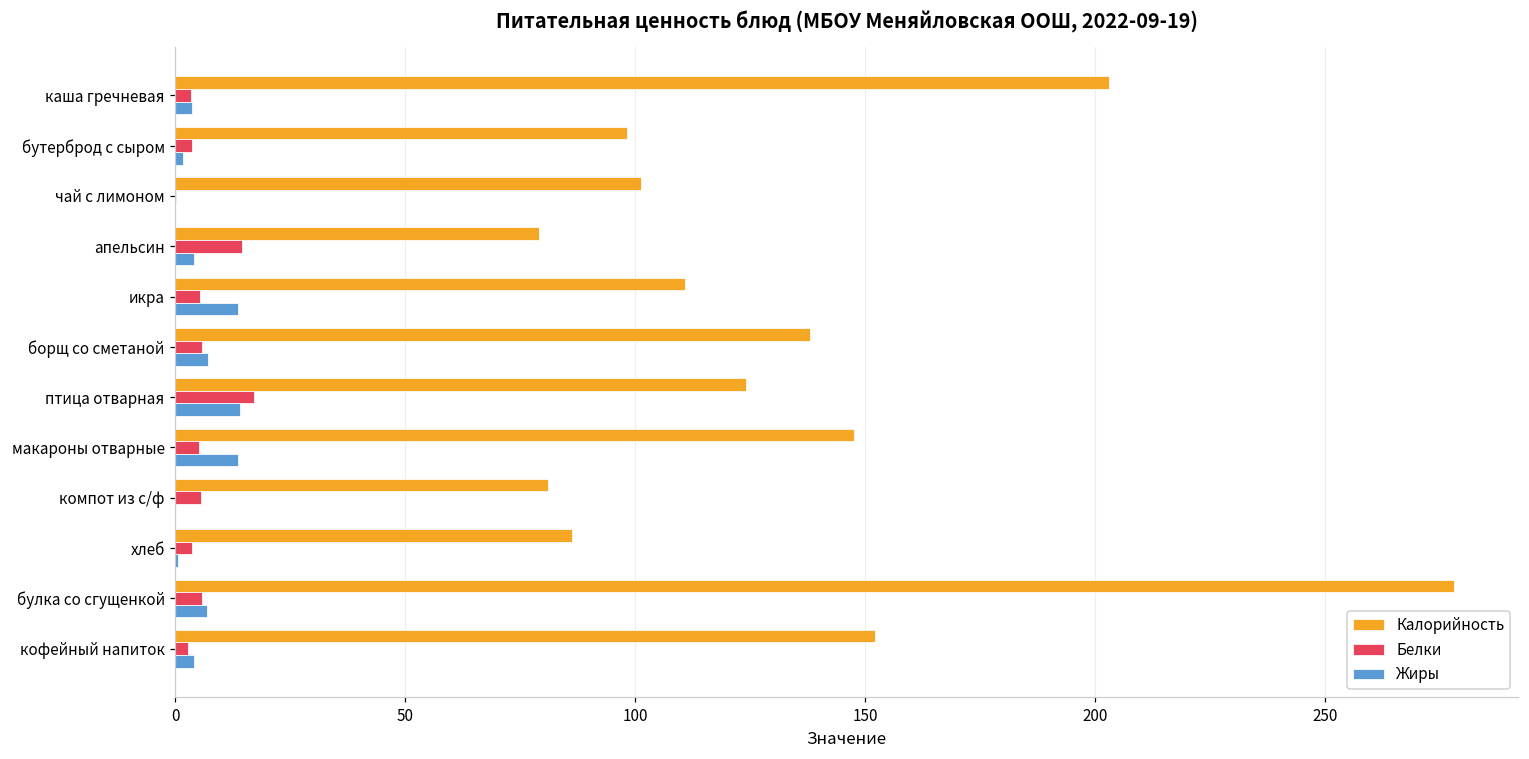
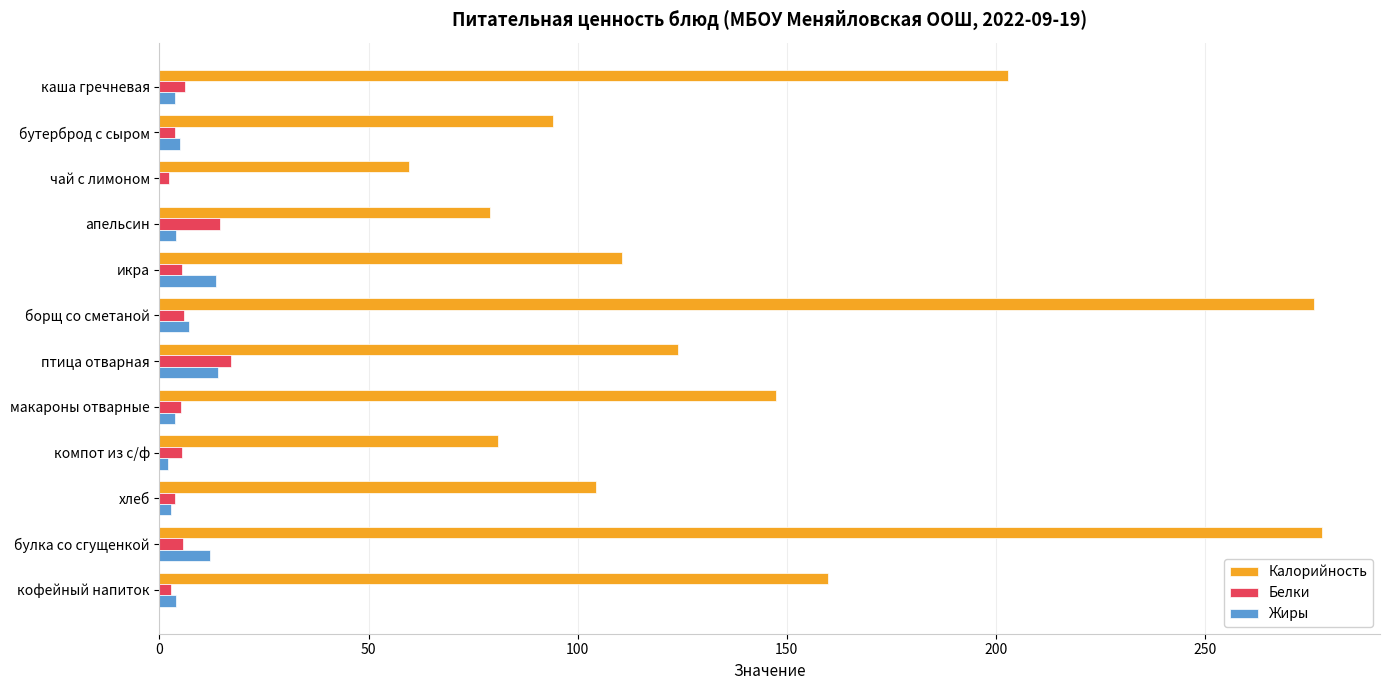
Белки, каша гречневая: 3 -> 6
Калорийность, бутерброд с сыром: 98 -> 94
Жиры, бутерброд с сыром: 2 -> 5
Калорийность, чай с лимоном: 101 -> 60
Белки, чай с лимоном: 0 -> 2
Калорийность, борщ со сметаной: 138 -> 276
Жиры, макароны отварные: 14 -> 4
Жиры, компот из с/ф: 0 -> 2
Калорийность, хлеб: 86 -> 104
Жиры, хлеб: 1 -> 3
Жиры, булка со сгущенкой: 7 -> 12
Калорийность, кофейный напиток: 152 -> 160
